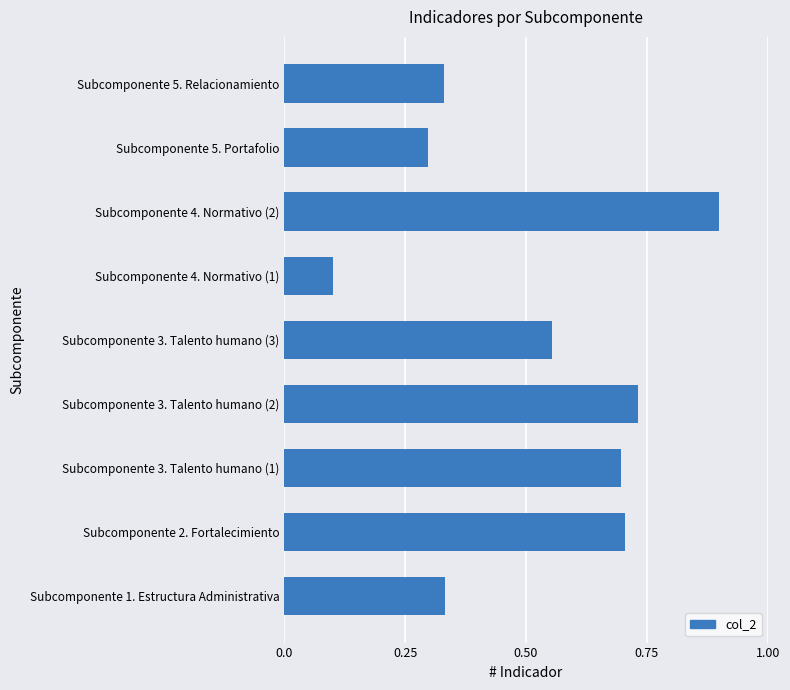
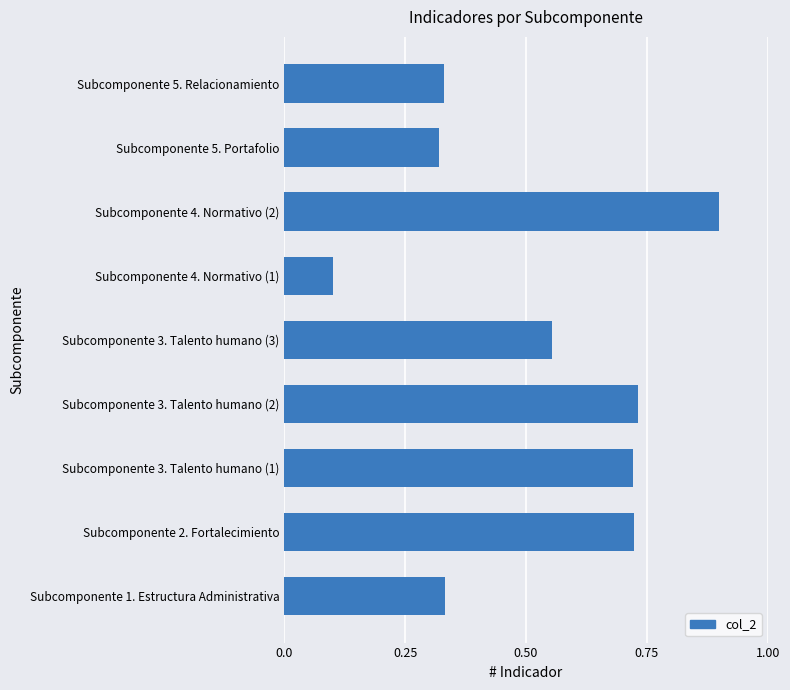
Subcomponente 5. Portafolio: 0.30 -> 0.32
Subcomponente 3. Talento humano (1): 0.70 -> 0.72
Subcomponente 2. Fortalecimiento: 0.71 -> 0.72
